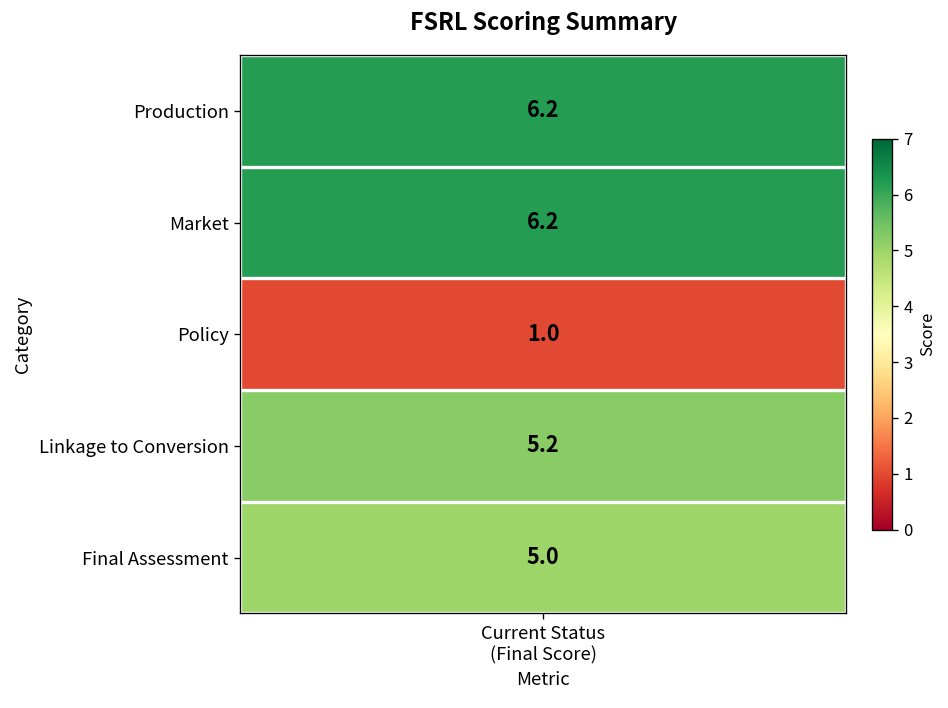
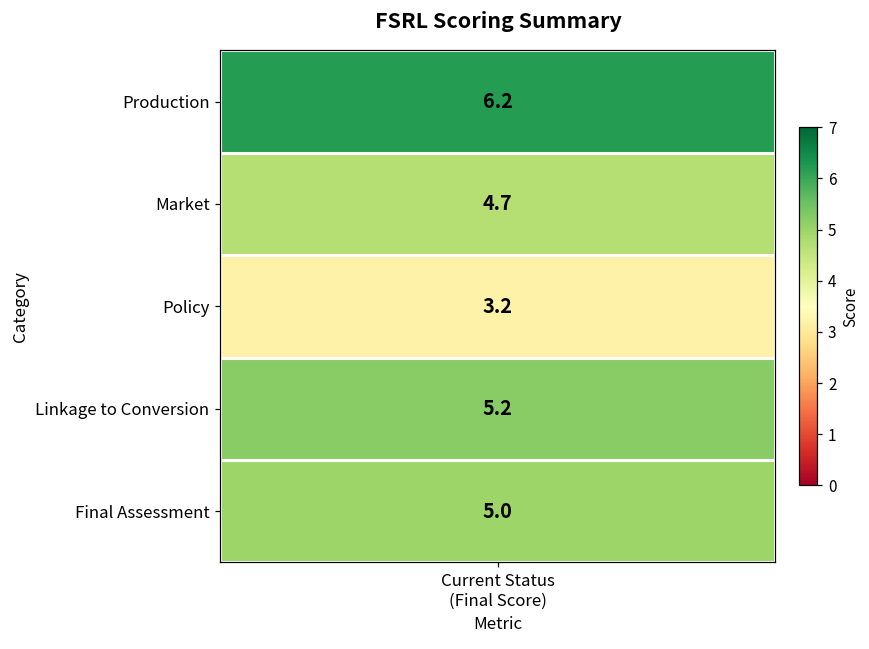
Market, Current Status (Final Score): 6.2 -> 4.7
Policy, Current Status (Final Score): 1.0 -> 3.2
